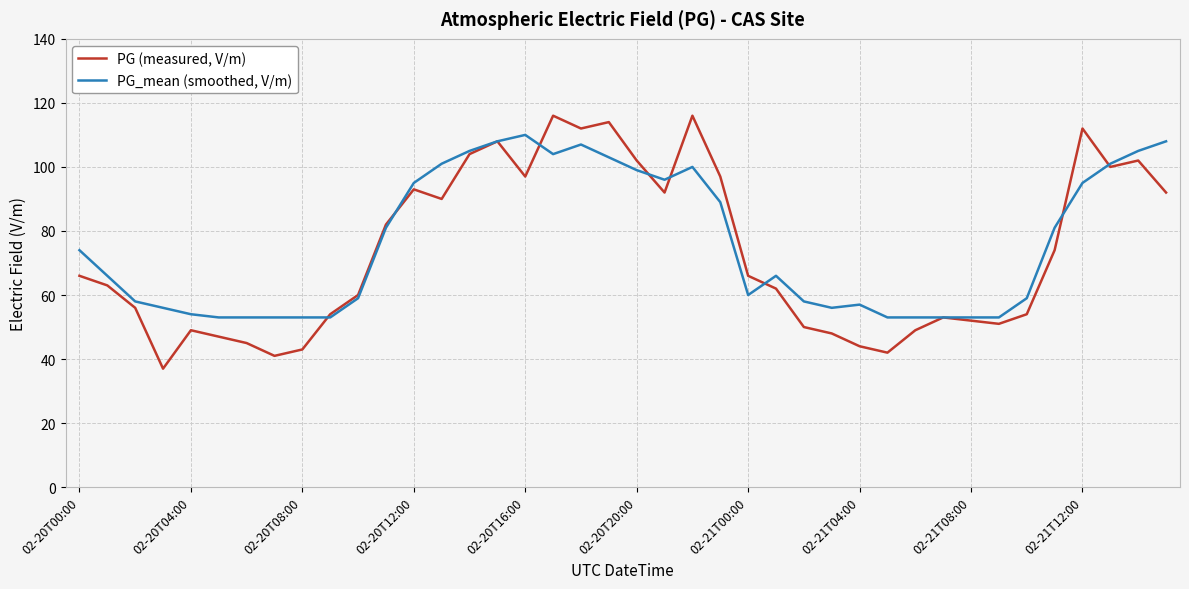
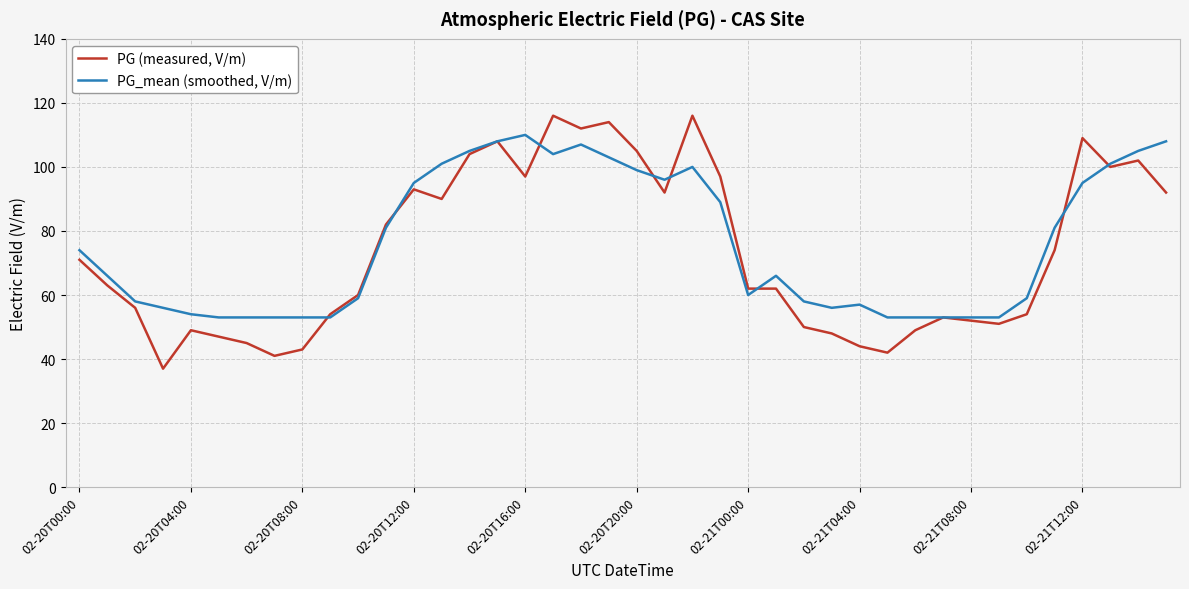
PG (measured, V/m), 02-20T00:00: 66 -> 71
PG (measured, V/m), 02-20T20:00: 102 -> 105
PG (measured, V/m), 02-21T00:00: 66 -> 62
PG (measured, V/m), 02-21T12:00: 112 -> 109
